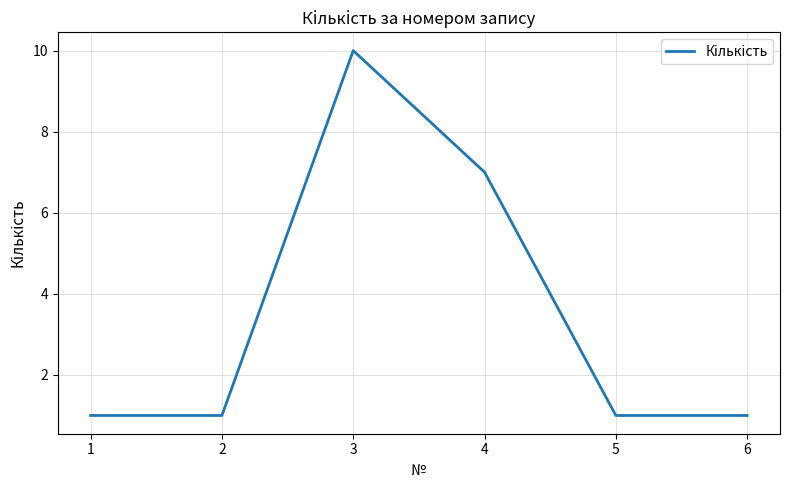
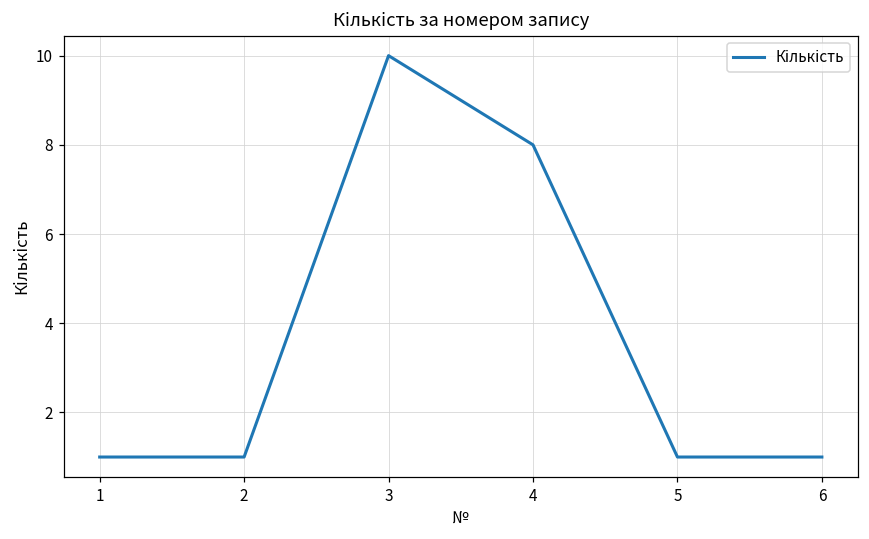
4: 7 -> 8
